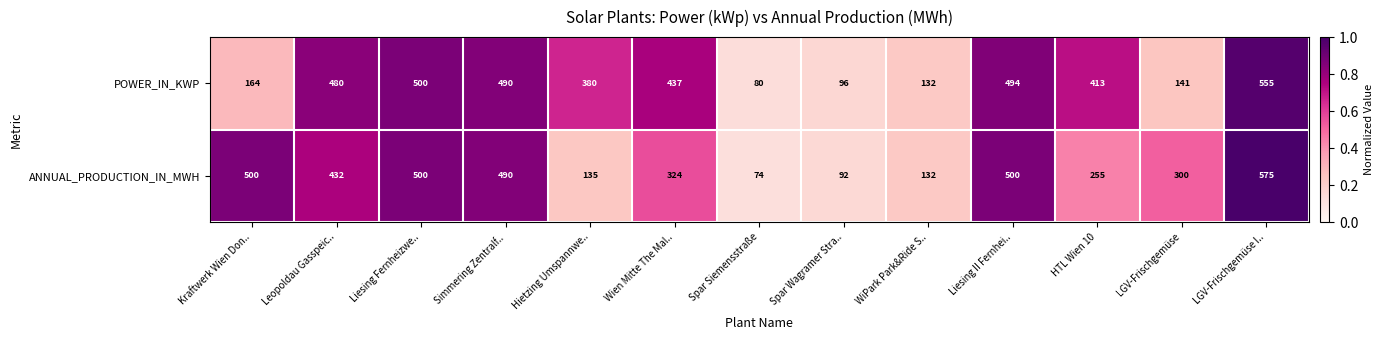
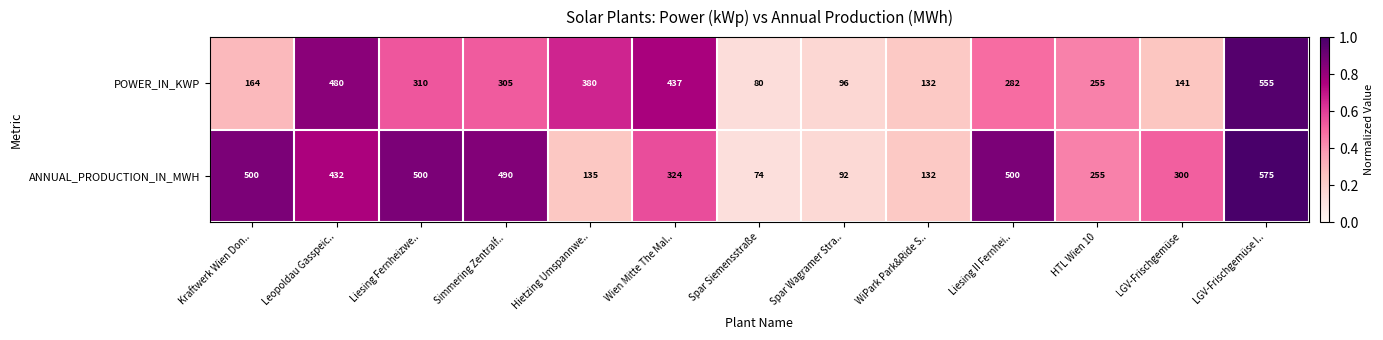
POWER_IN_KWP, Liesing Fernheizwe..: 500 -> 310
POWER_IN_KWP, Simmering Zentralf..: 490 -> 305
POWER_IN_KWP, Liesing II Fernhei..: 494 -> 282
POWER_IN_KWP, HTL Wien 10: 413 -> 255
